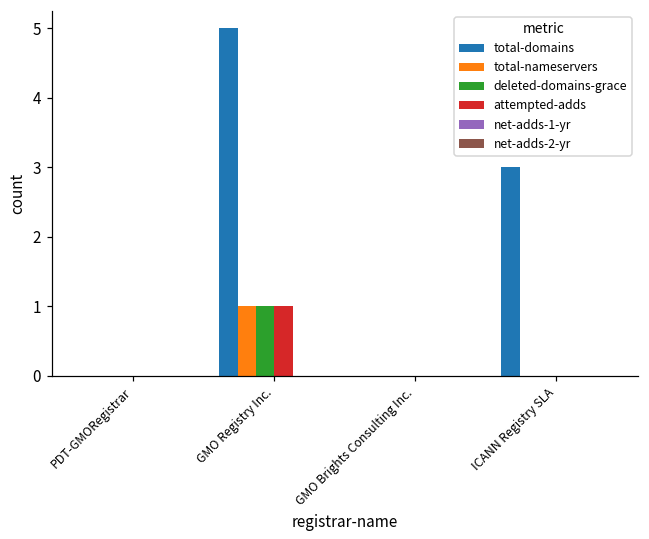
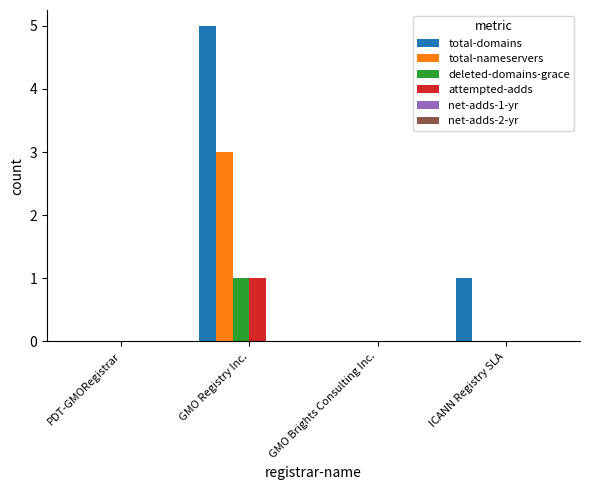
total-nameservers, GMO Registry Inc.: 1 -> 3
total-domains, ICANN Registry SLA: 3 -> 1
